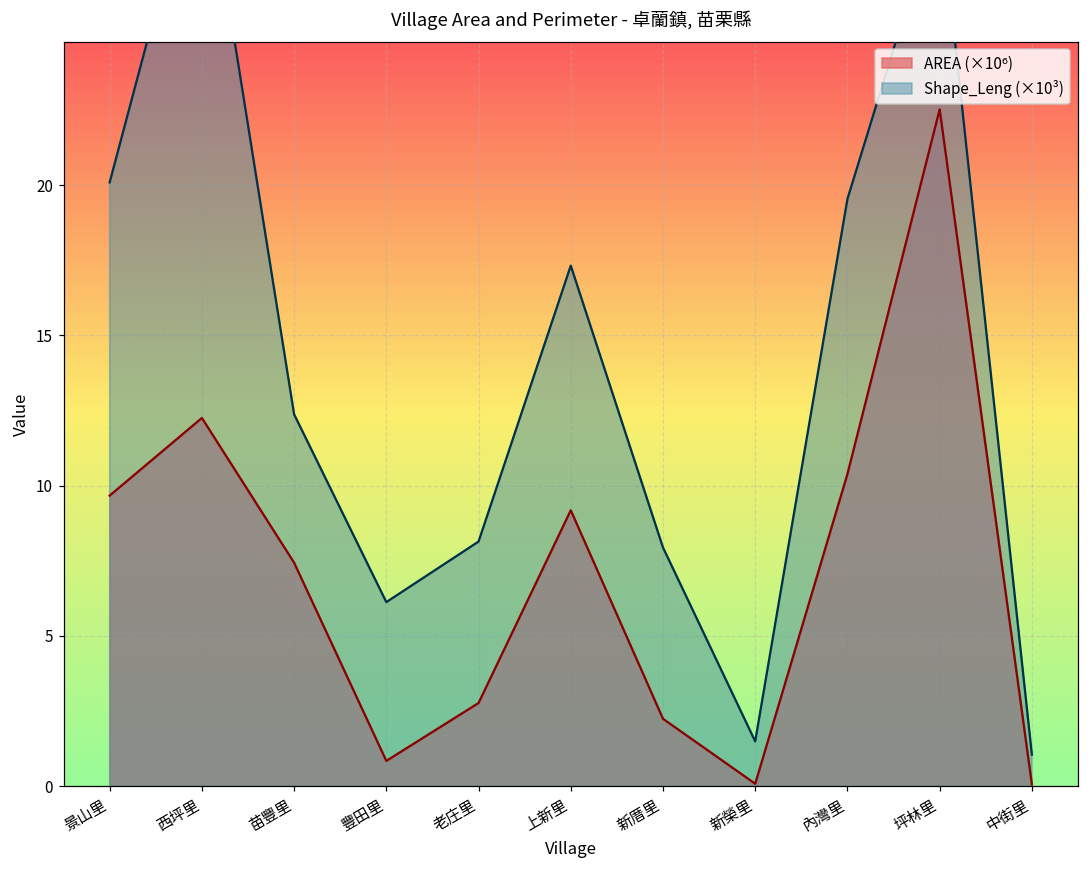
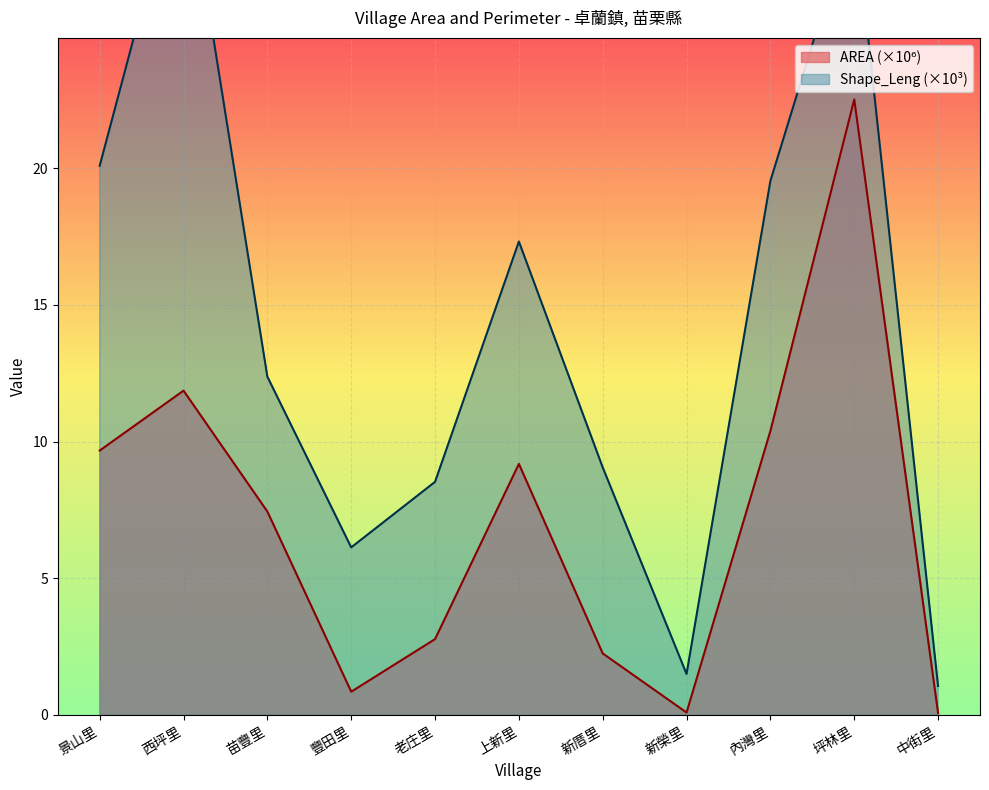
AREA (×10⁶), 西坪里: 12.3 -> 11.9
Shape_Leng (×10³), 老庄里: 8.1 -> 8.5
Shape_Leng (×10³), 新厝里: 7.9 -> 9.1
